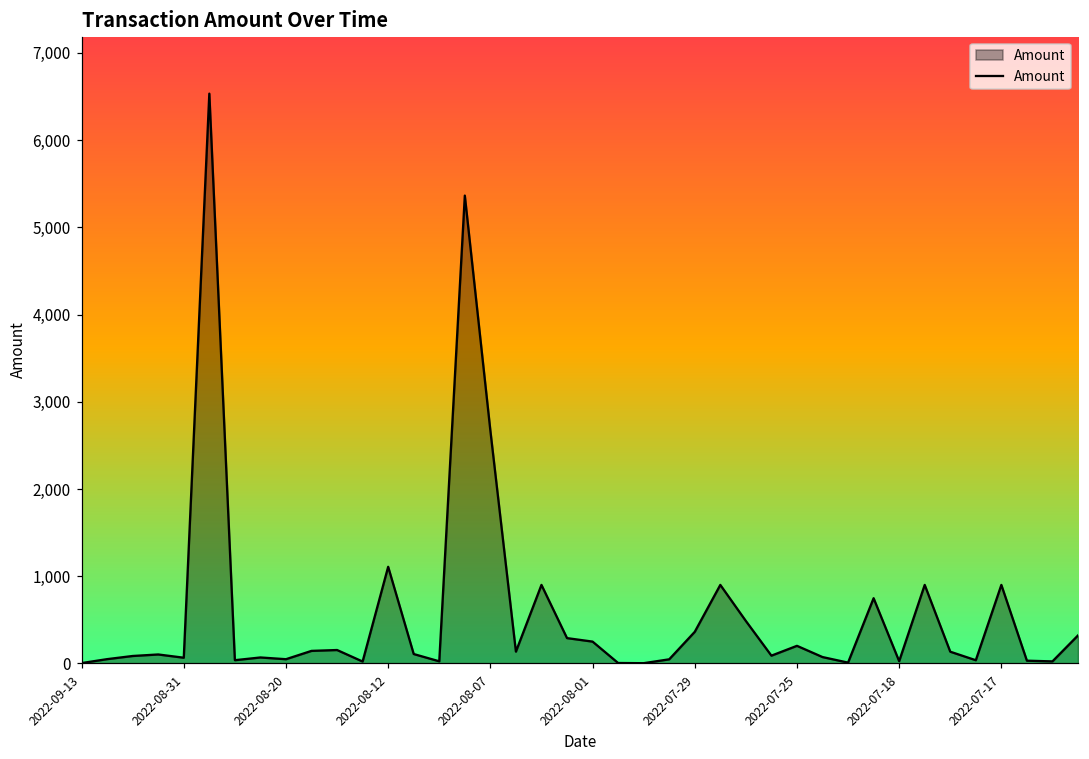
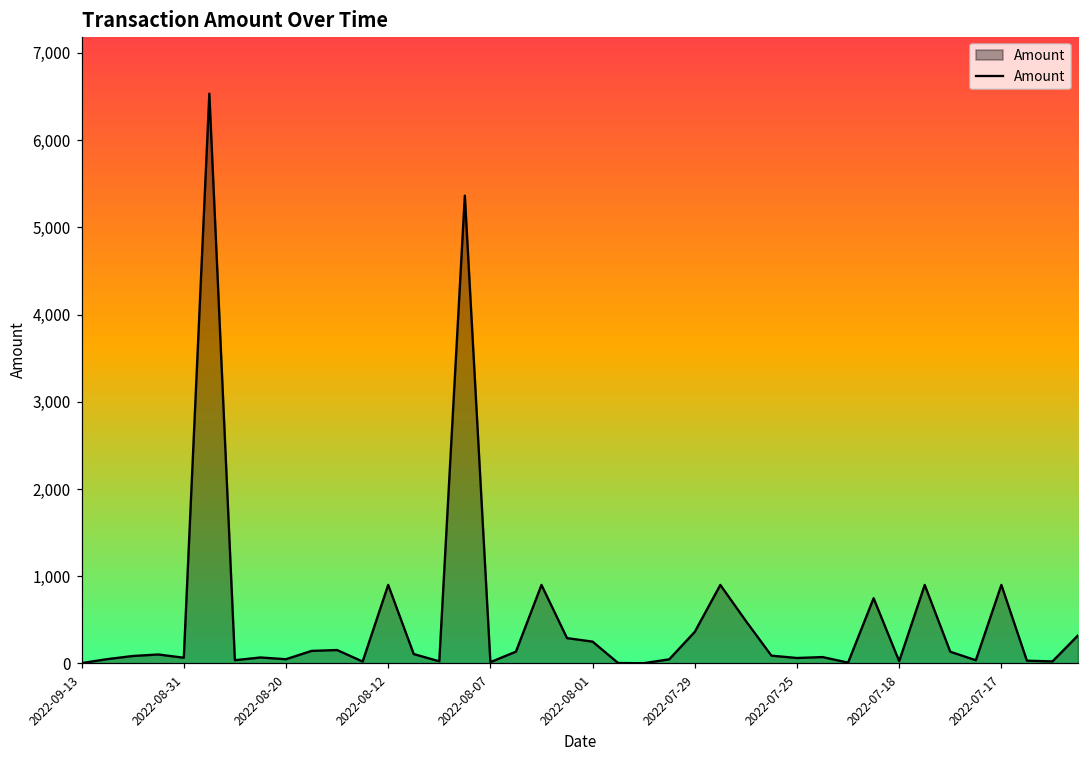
2022-08-12: 1,100 -> 900
2022-08-07: 2,700 -> 0
2022-07-25: 200 -> 100
